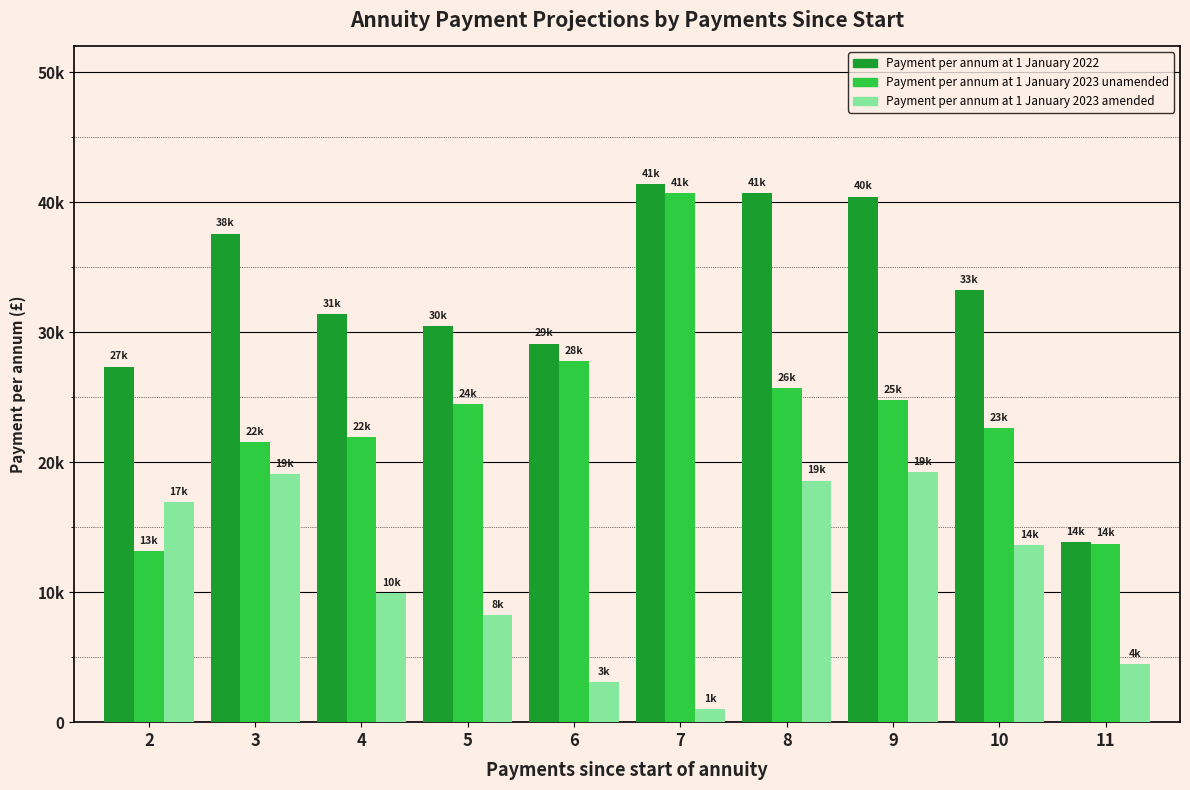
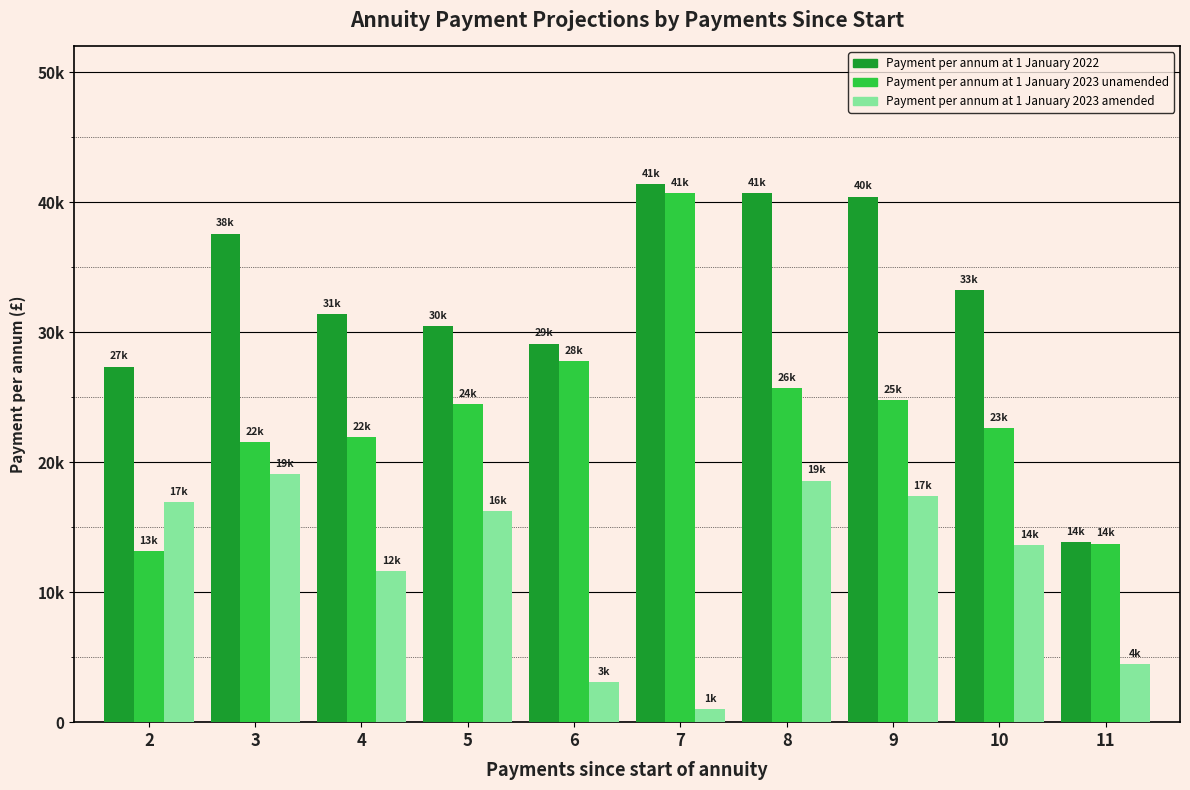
Payment per annum at 1 January 2023 amended, 4: 10k -> 12k
Payment per annum at 1 January 2023 amended, 5: 8k -> 16k
Payment per annum at 1 January 2023 amended, 9: 19k -> 17k
